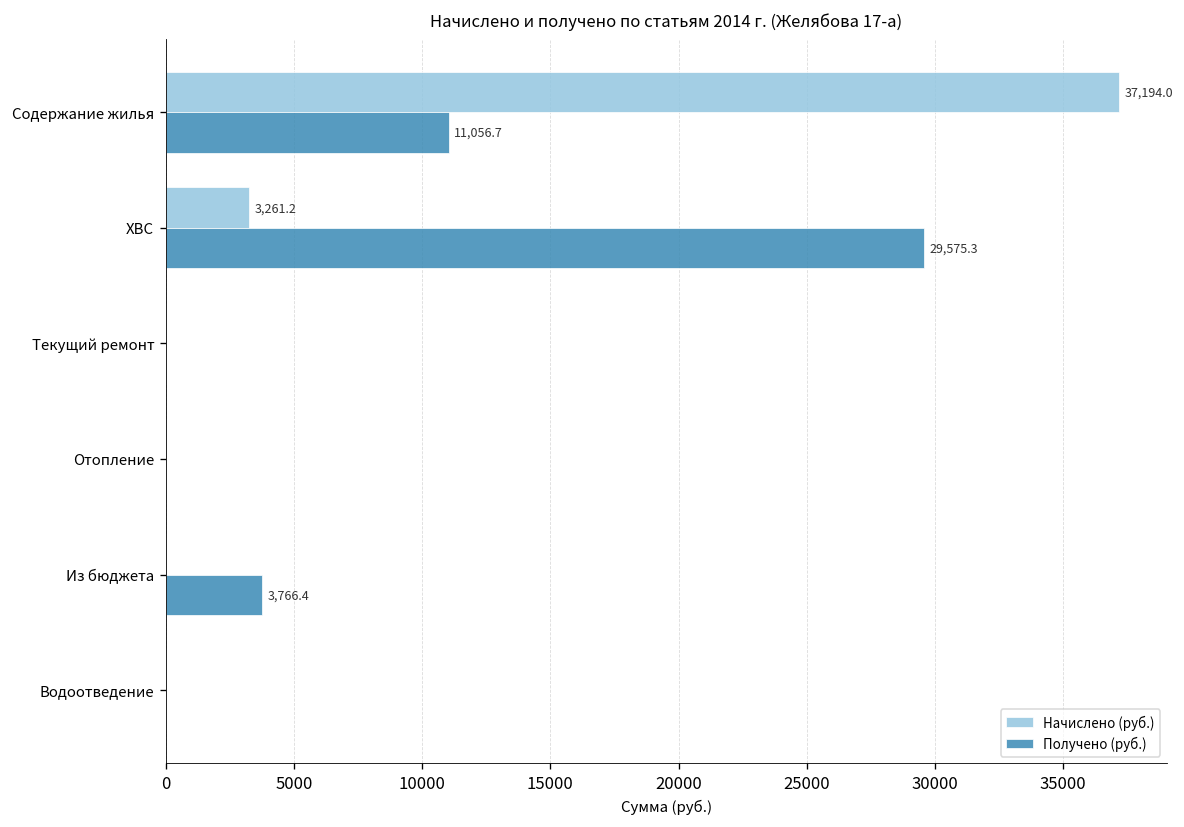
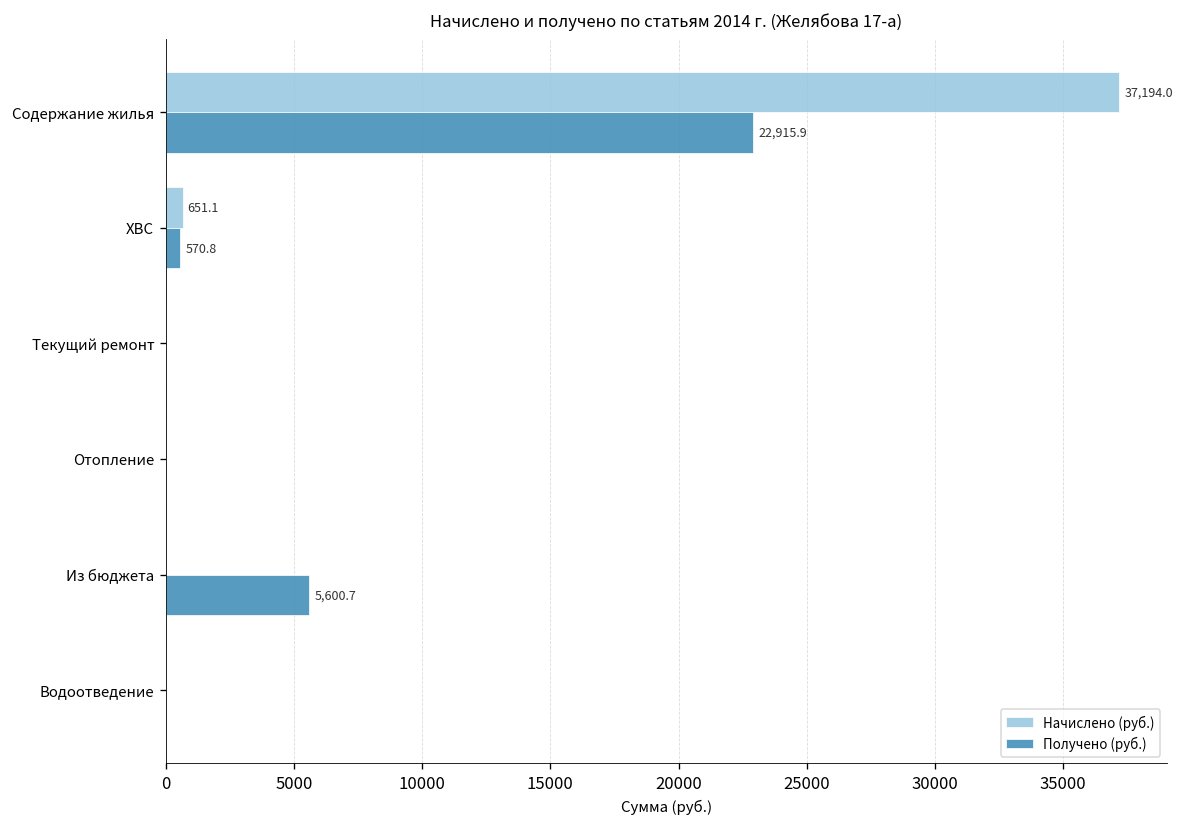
Получено (руб.), Содержание жилья: 11,056.7 -> 22,915.9
Начислено (руб.), ХВС: 3,261.2 -> 651.1
Получено (руб.), ХВС: 29,575.3 -> 570.8
Получено (руб.), Из бюджета: 3,766.4 -> 5,600.7
